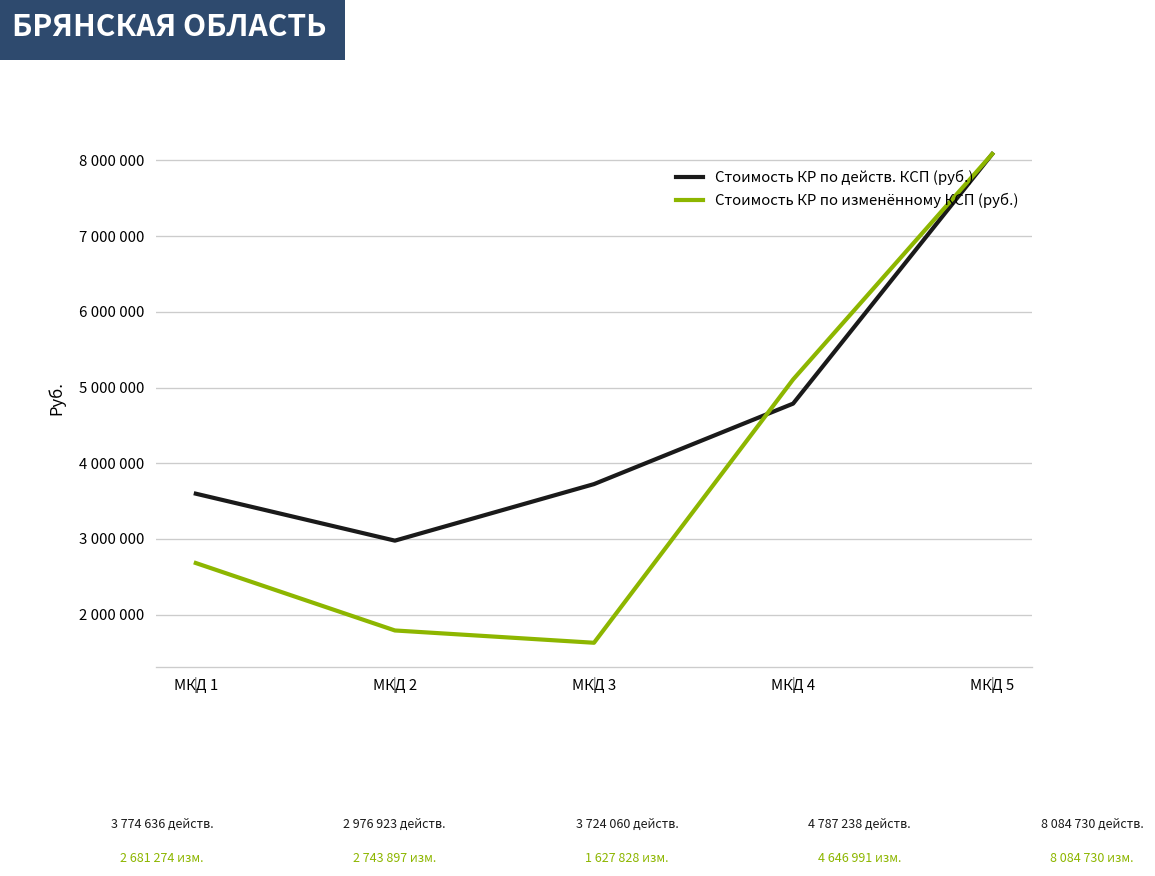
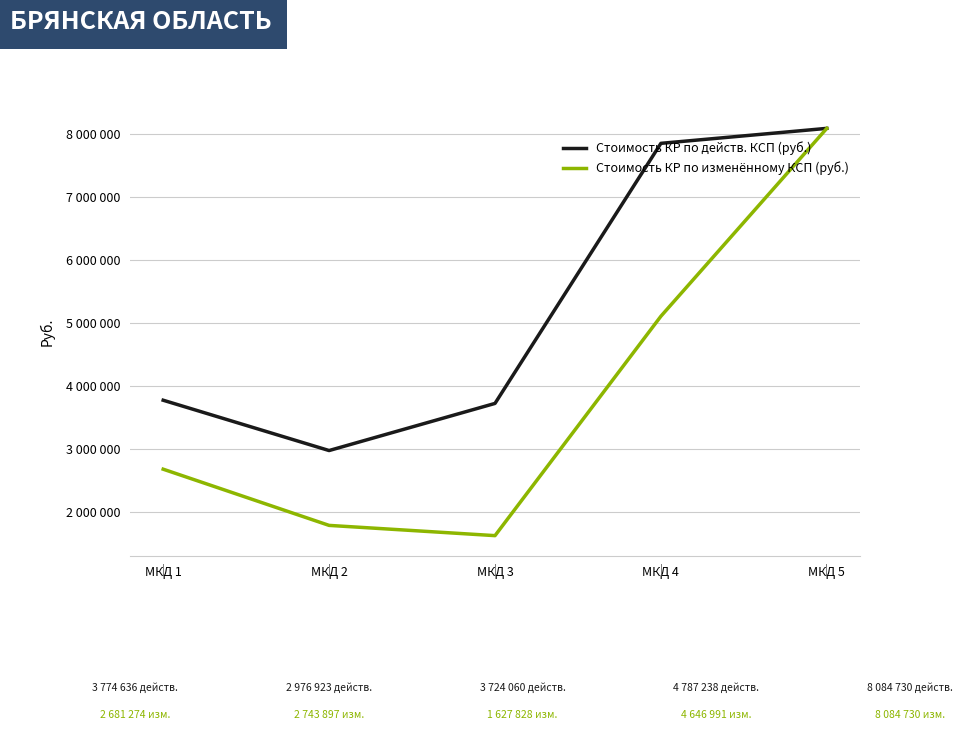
Стоимость КР по действ. КСП (руб.), МКД 1: 3600000 -> 3800000
Стоимость КР по действ. КСП (руб.), МКД 4: 4800000 -> 7800000
